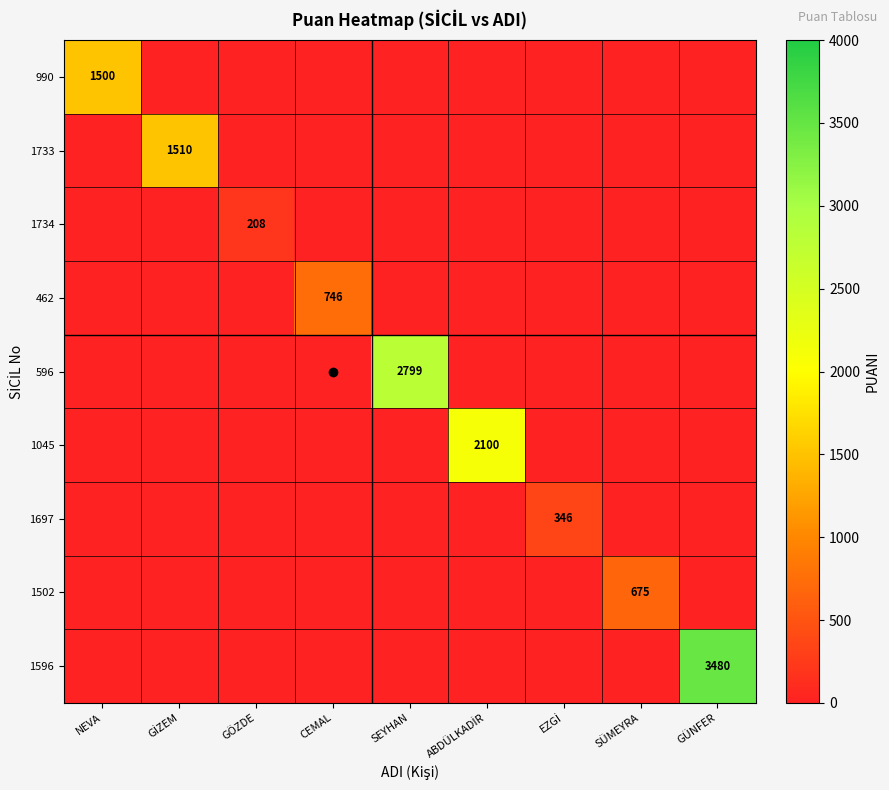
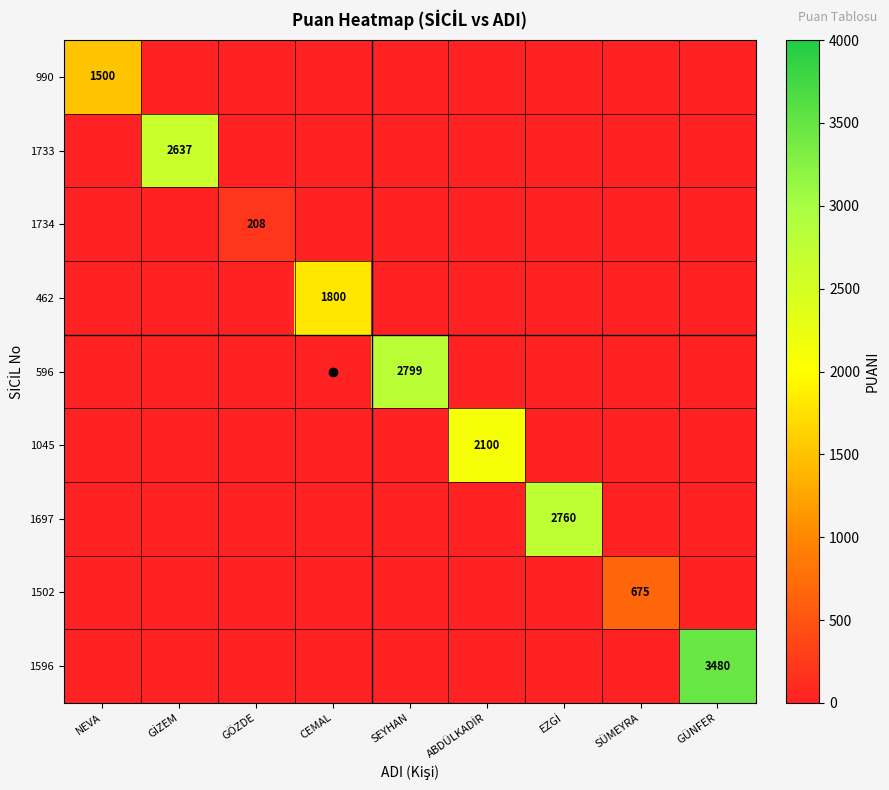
1733, GİZEM: 1510 -> 2637
462, CEMAL: 746 -> 1800
1697, EZGİ: 346 -> 2760
